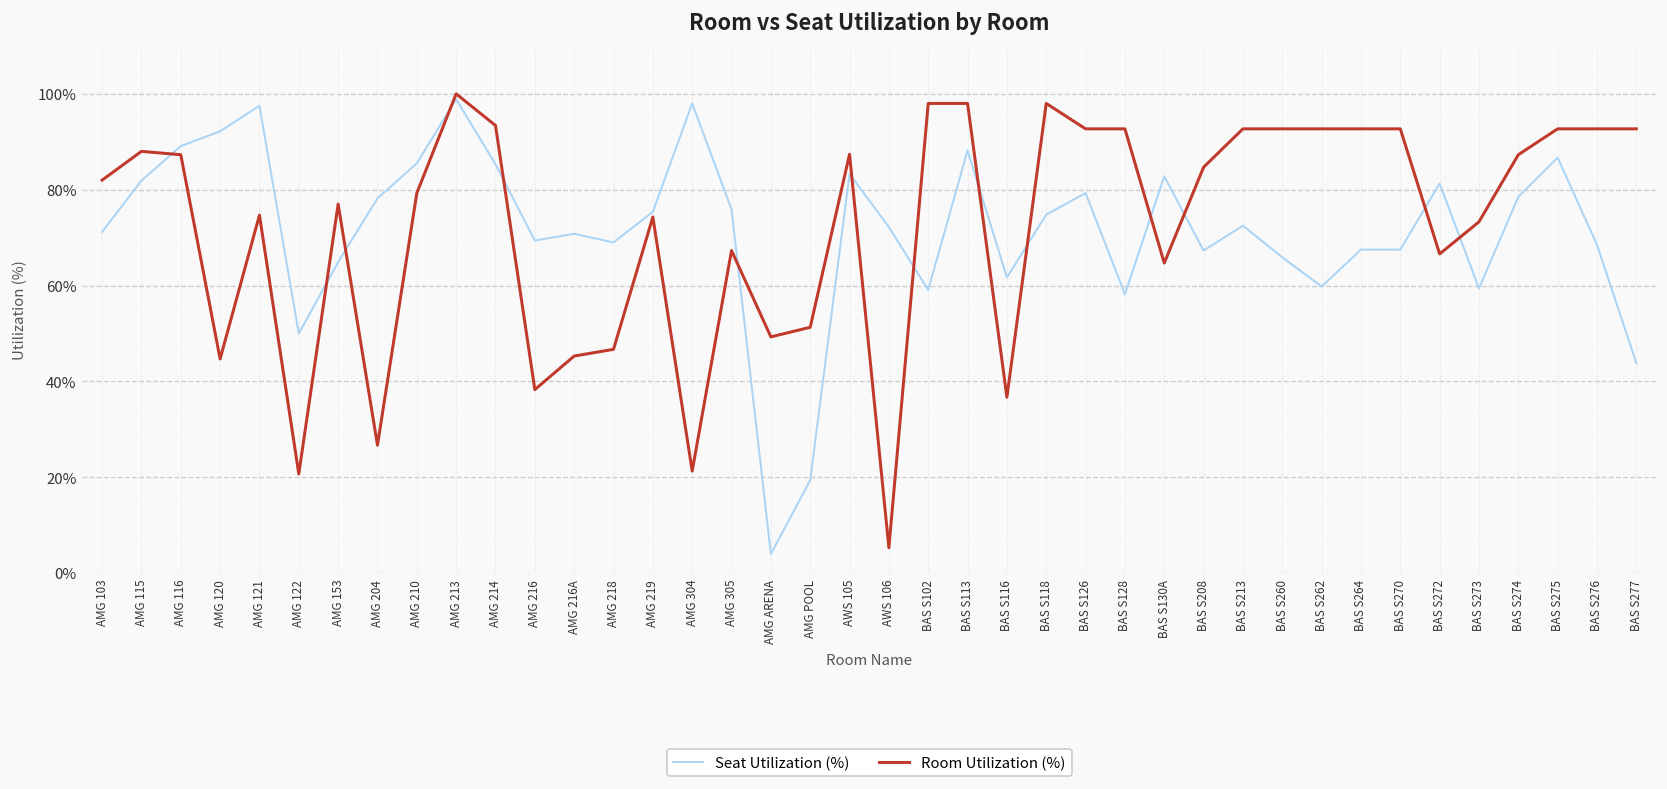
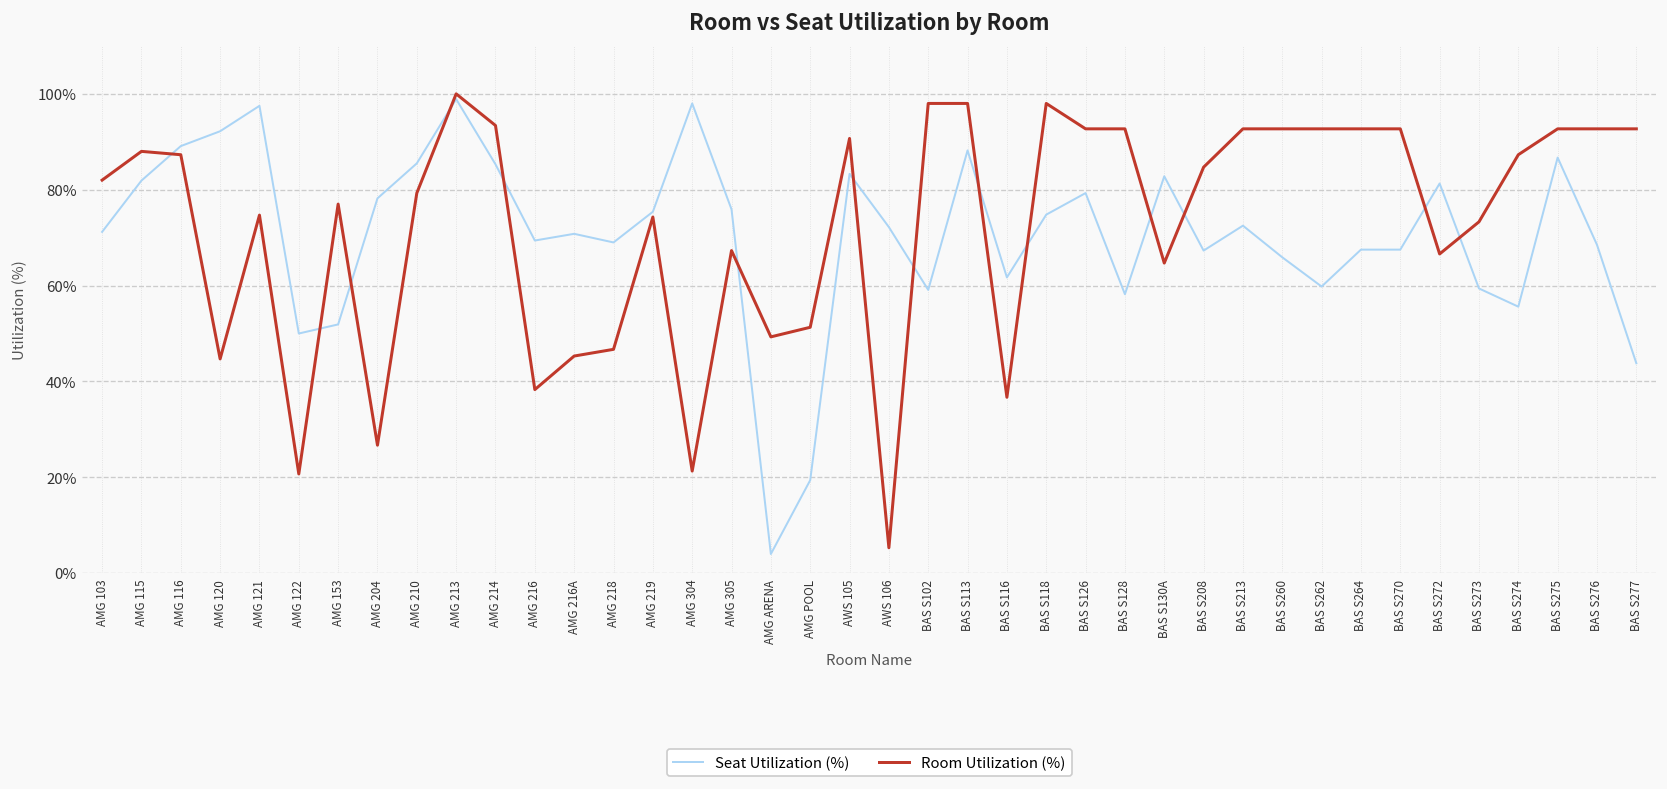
Seat Utilization (%), AMG 153: 65% -> 52%
Room Utilization (%), AWS 105: 87% -> 91%
Seat Utilization (%), BAS S274: 79% -> 56%
